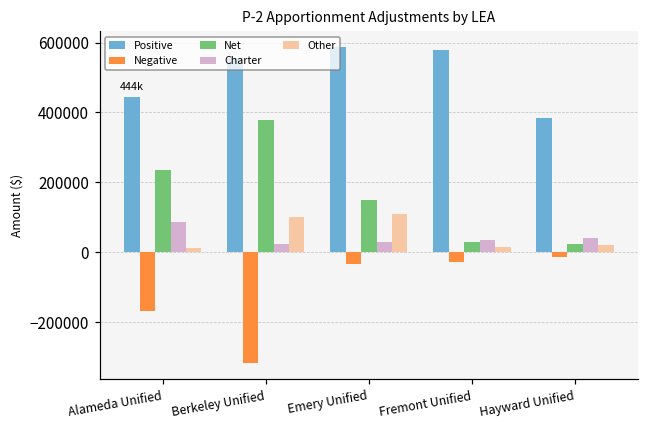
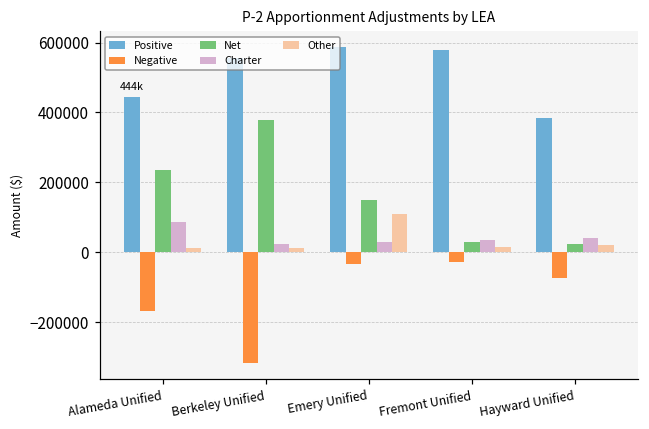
Other, Berkeley Unified: 100000 -> 10000
Negative, Hayward Unified: -10000 -> -70000
